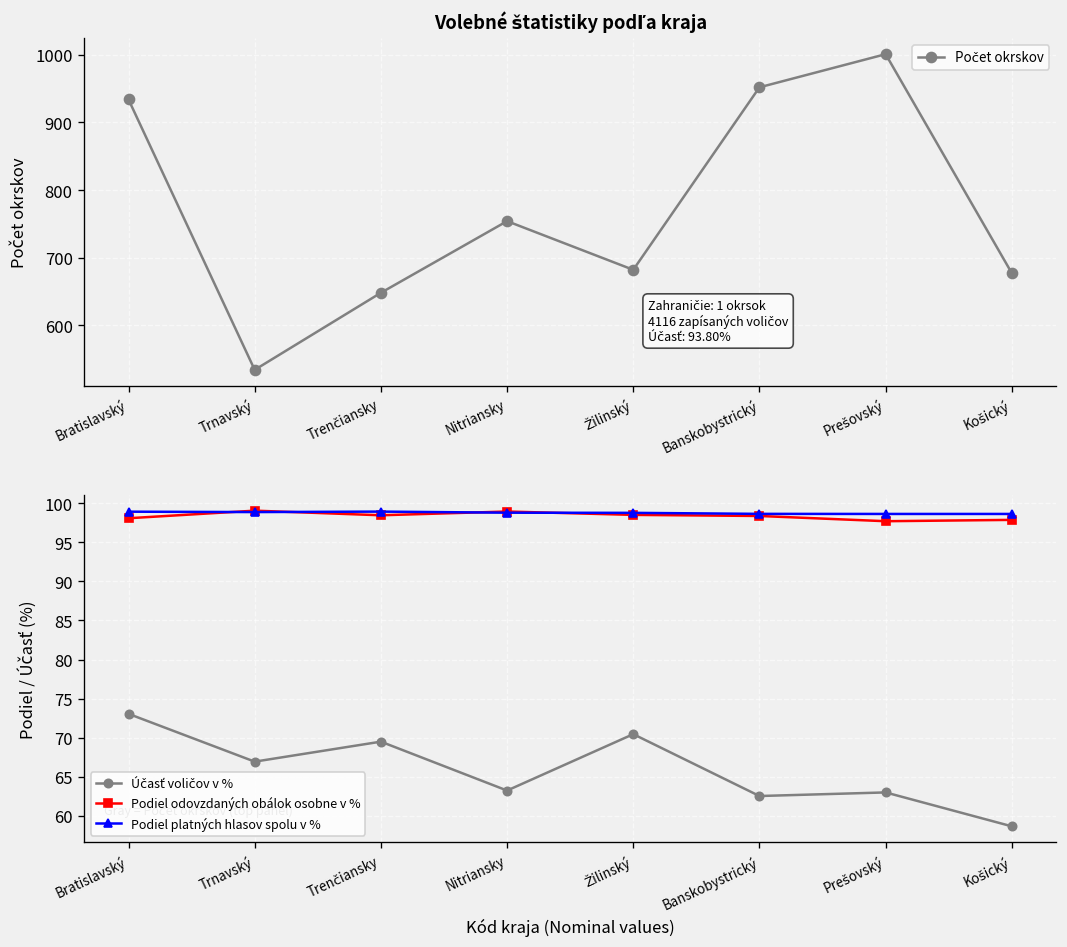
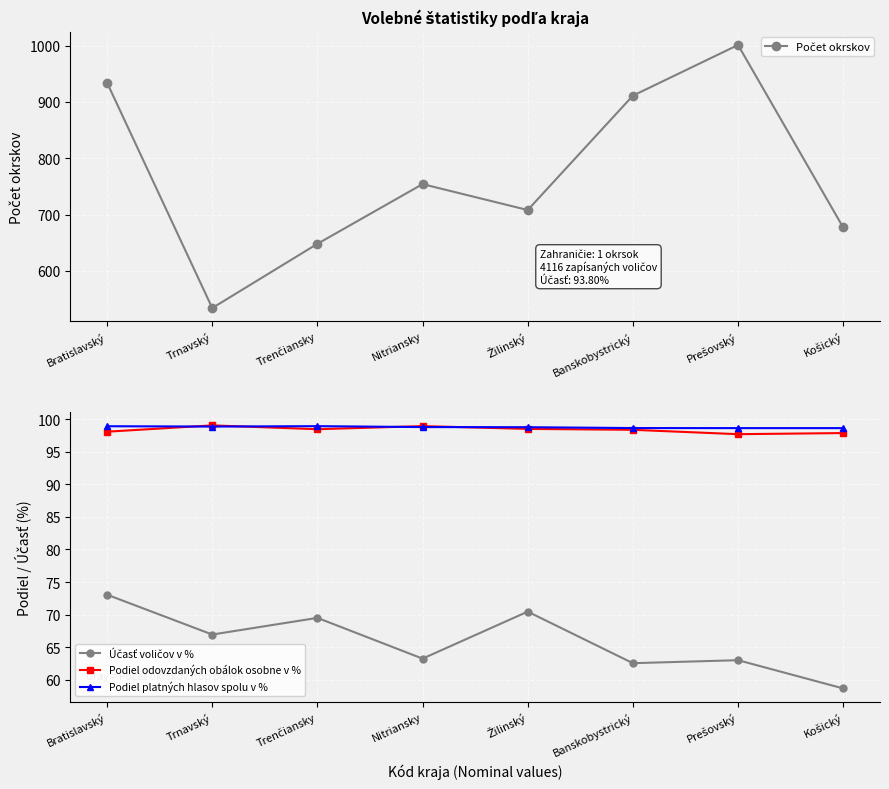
Volebné štatistiky podľa kraja, Žilinský: 680 -> 710
Volebné štatistiky podľa kraja, Banskobystrický: 950 -> 910
